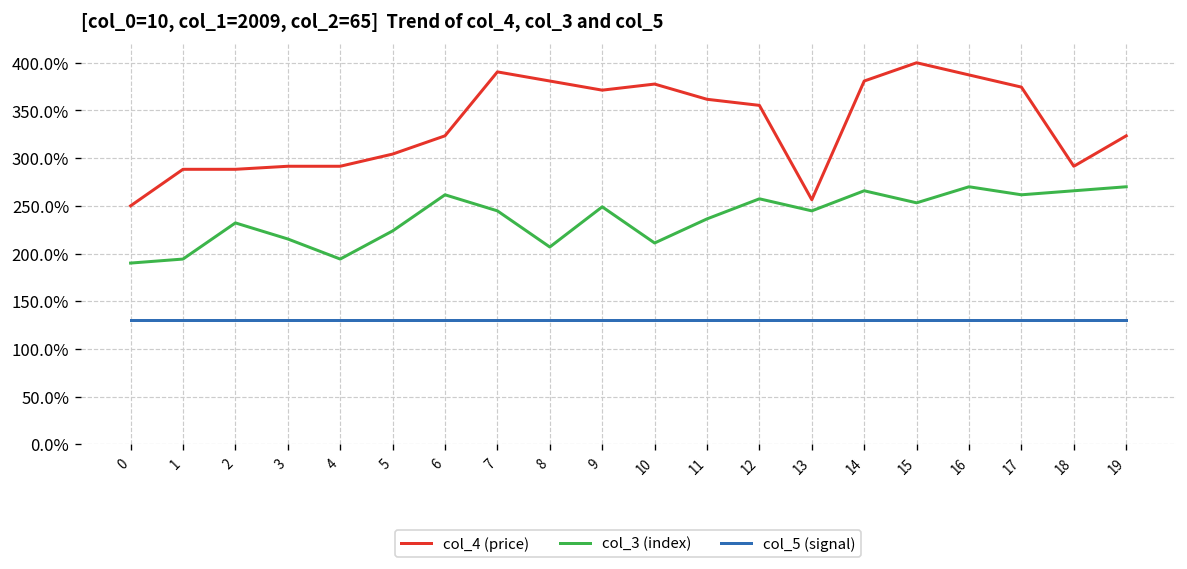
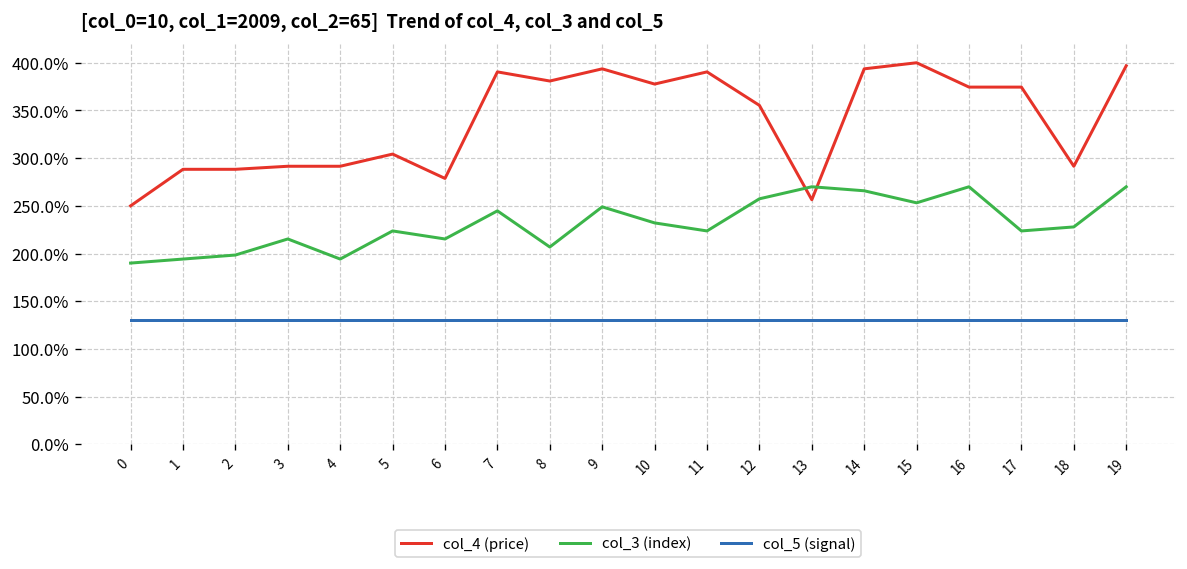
col_3 (index), 2: 230% -> 200%
col_4 (price), 6: 320% -> 280%
col_3 (index), 6: 260% -> 220%
col_4 (price), 9: 370% -> 390%
col_3 (index), 10: 210% -> 230%
col_4 (price), 11: 360% -> 390%
col_3 (index), 11: 240% -> 220%
col_3 (index), 13: 240% -> 270%
col_4 (price), 14: 380% -> 390%
col_4 (price), 16: 390% -> 370%
col_3 (index), 17: 260% -> 220%
col_3 (index), 18: 270% -> 230%
col_4 (price), 19: 320% -> 400%
